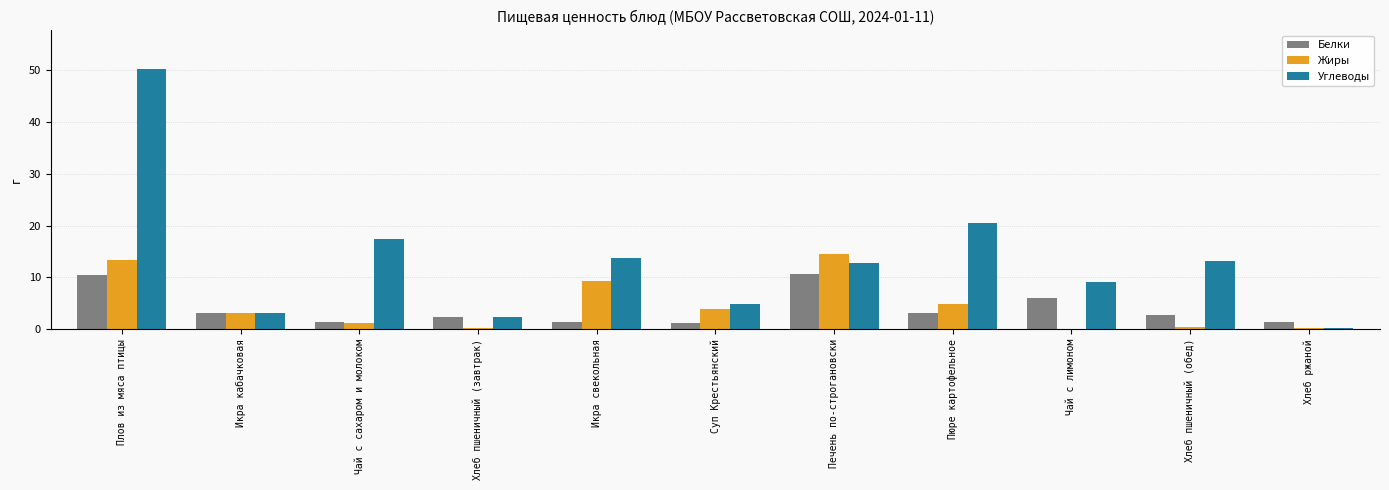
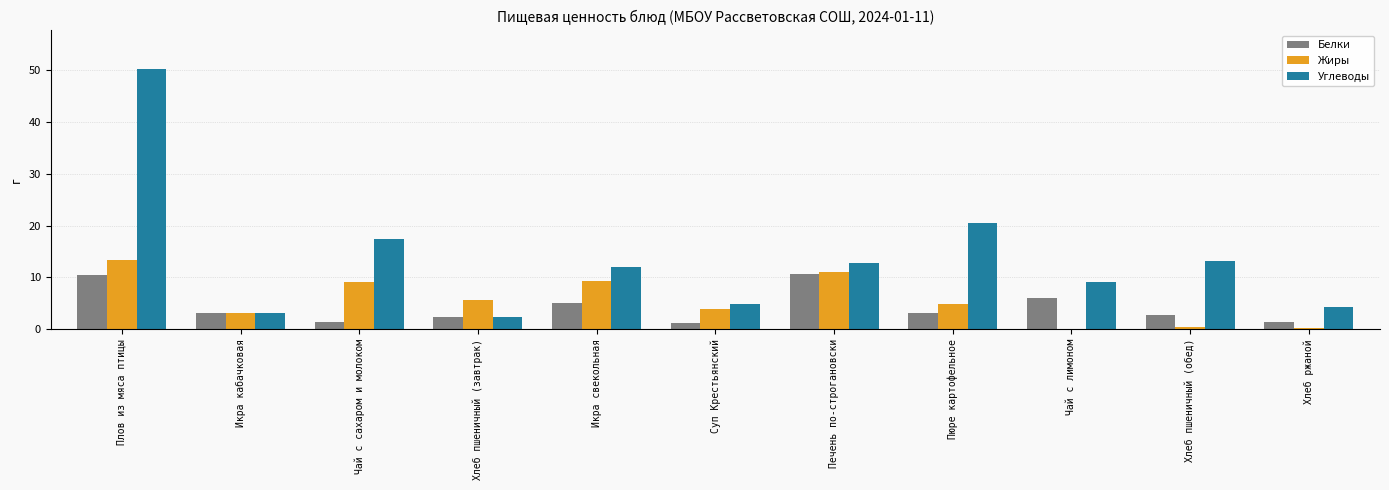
Жиры, Чай с сахаром и молоком: 1 -> 9
Жиры, Хлеб пшеничный (завтрак): 0 -> 6
Белки, Икра свекольная: 1 -> 5
Углеводы, Икра свекольная: 14 -> 12
Жиры, Печень по-строгановски: 15 -> 11
Углеводы, Хлеб ржаной: 0 -> 4
